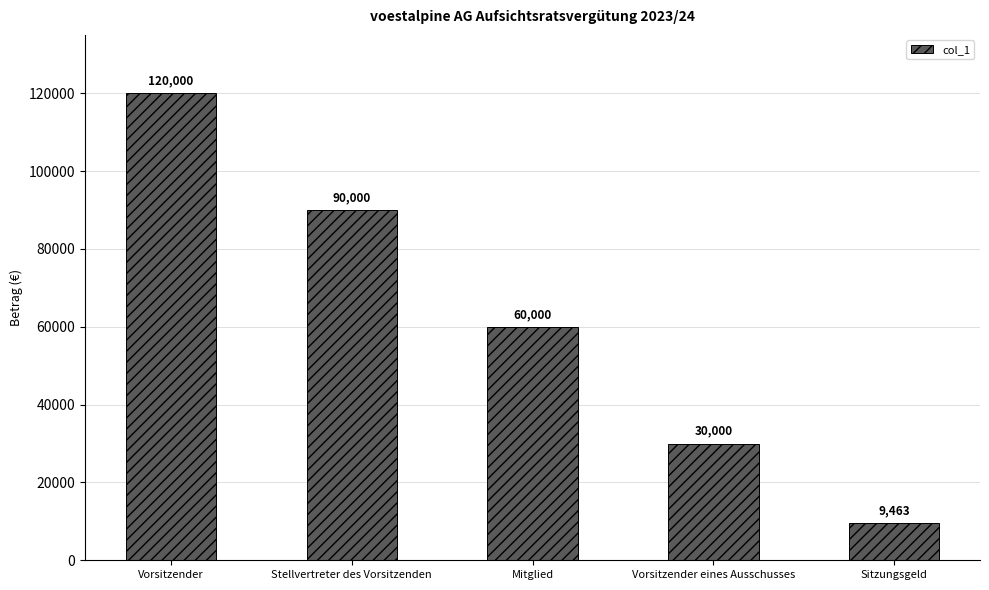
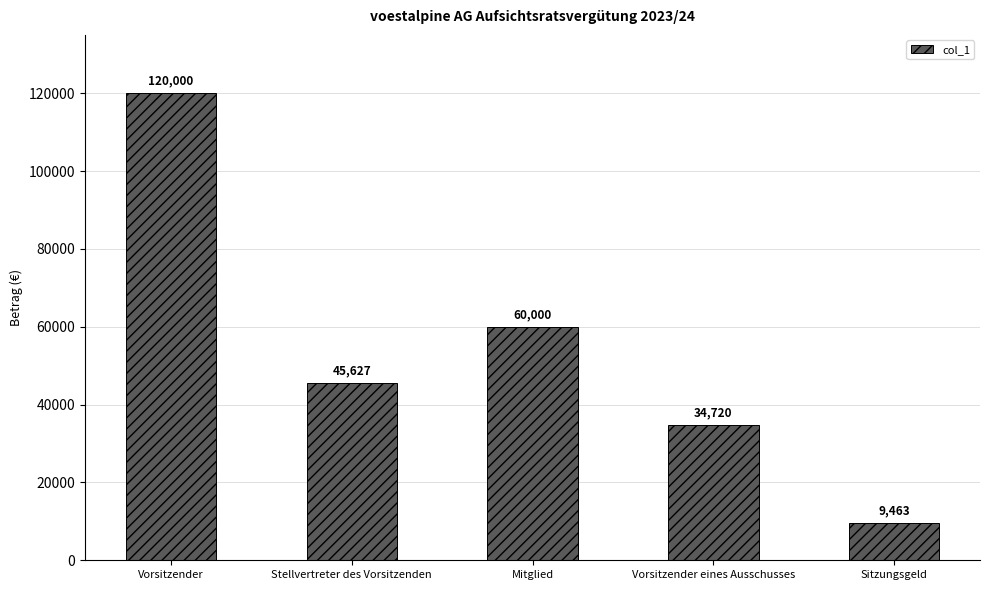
Stellvertreter des Vorsitzenden: 90,000 -> 45,627
Vorsitzender eines Ausschusses: 30,000 -> 34,720
